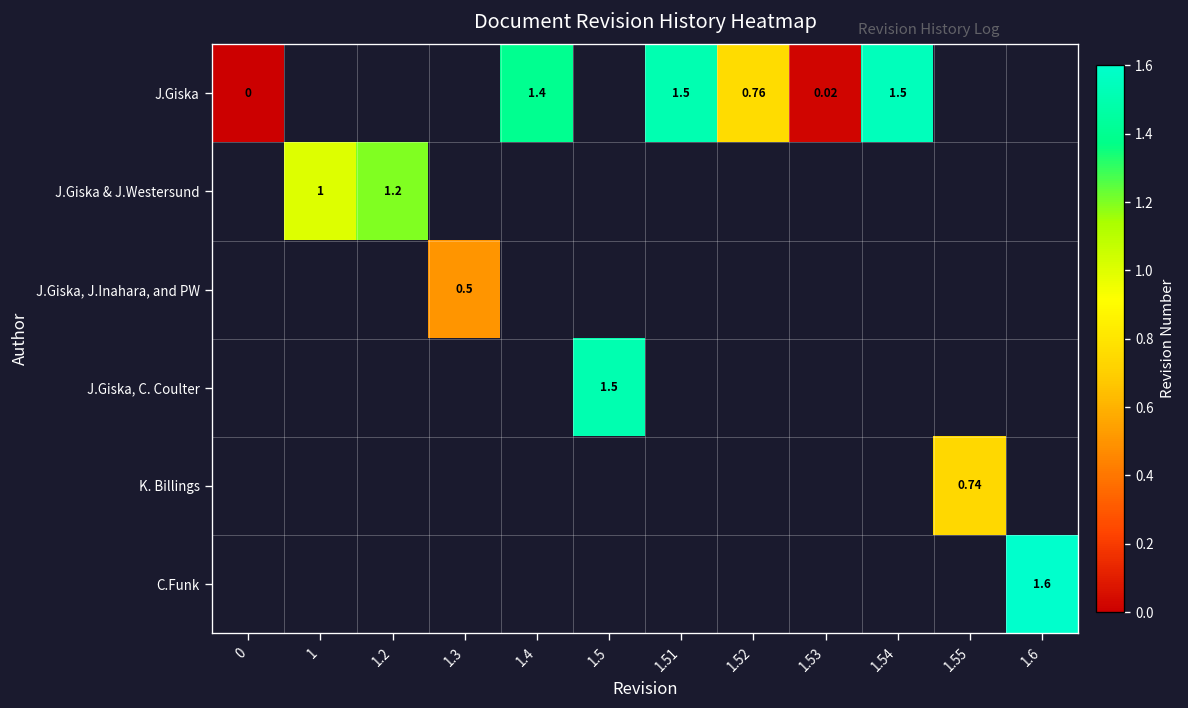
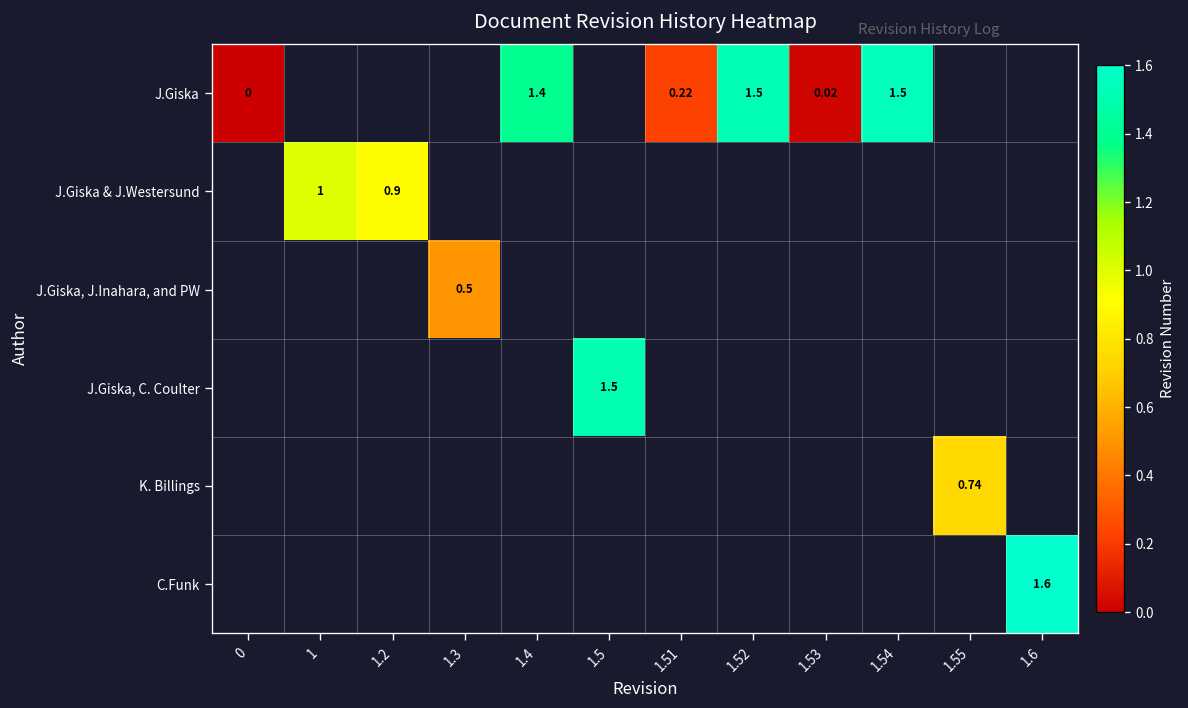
J.Giska, 1.51: 1.5 -> 0.22
J.Giska, 1.52: 0.76 -> 1.5
J.Giska & J.Westersund, 1.2: 1.2 -> 0.9
